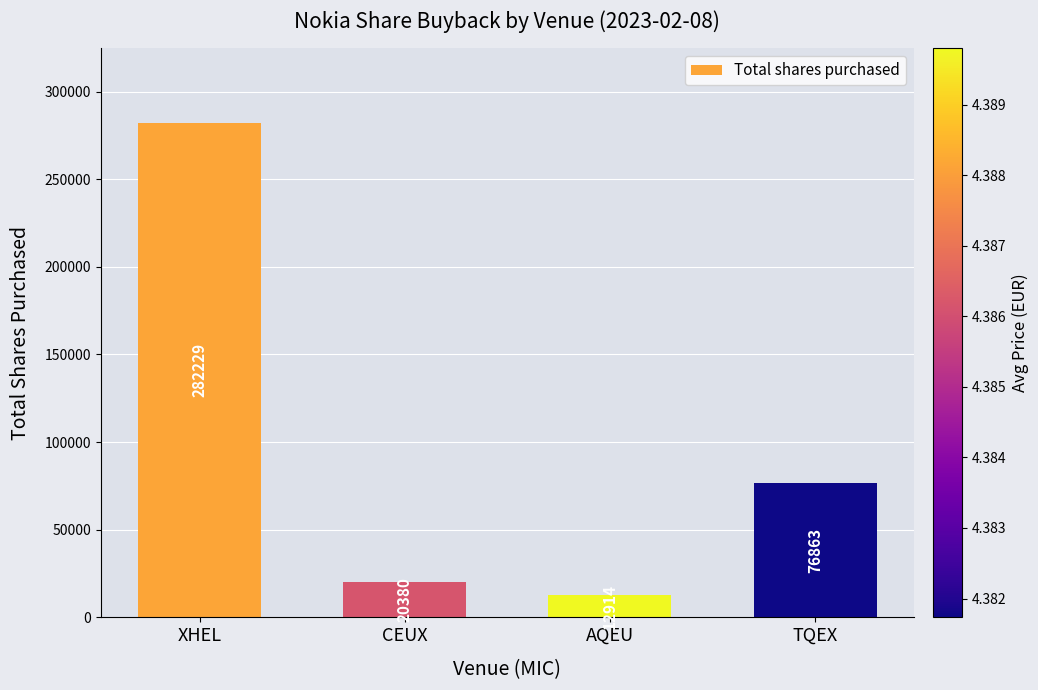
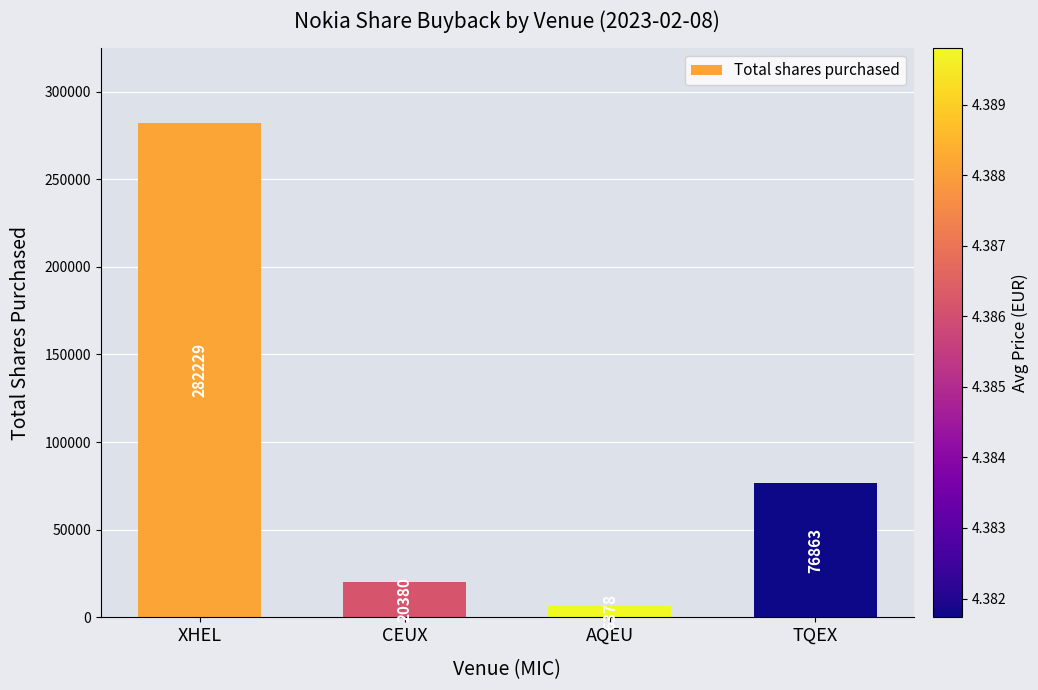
AQEU: 13000 -> 6000
